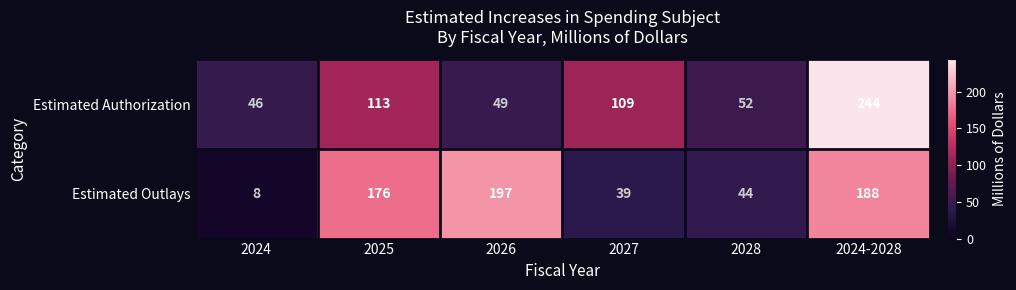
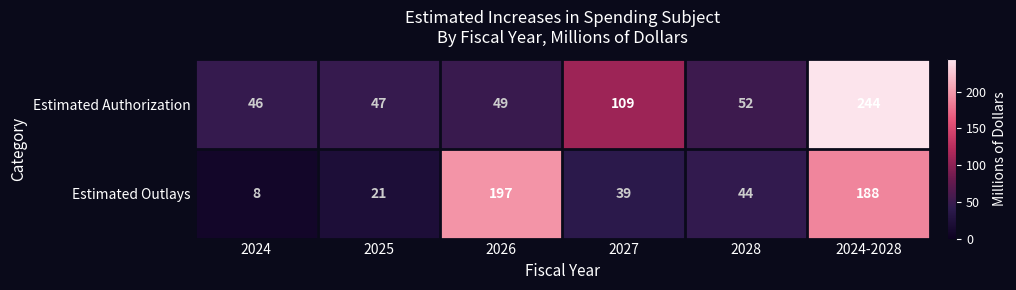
Estimated Authorization, 2025: 113 -> 47
Estimated Outlays, 2025: 176 -> 21
